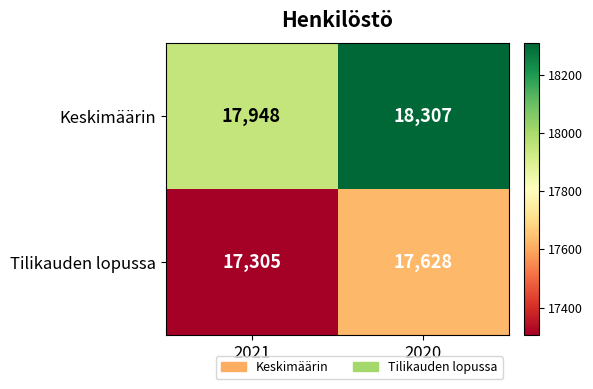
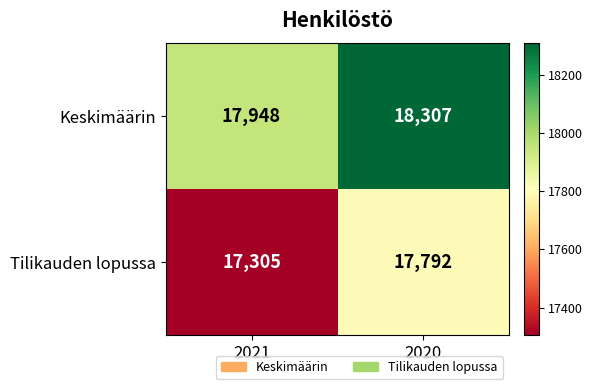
Tilikauden lopussa, 2020: 17,628 -> 17,792
